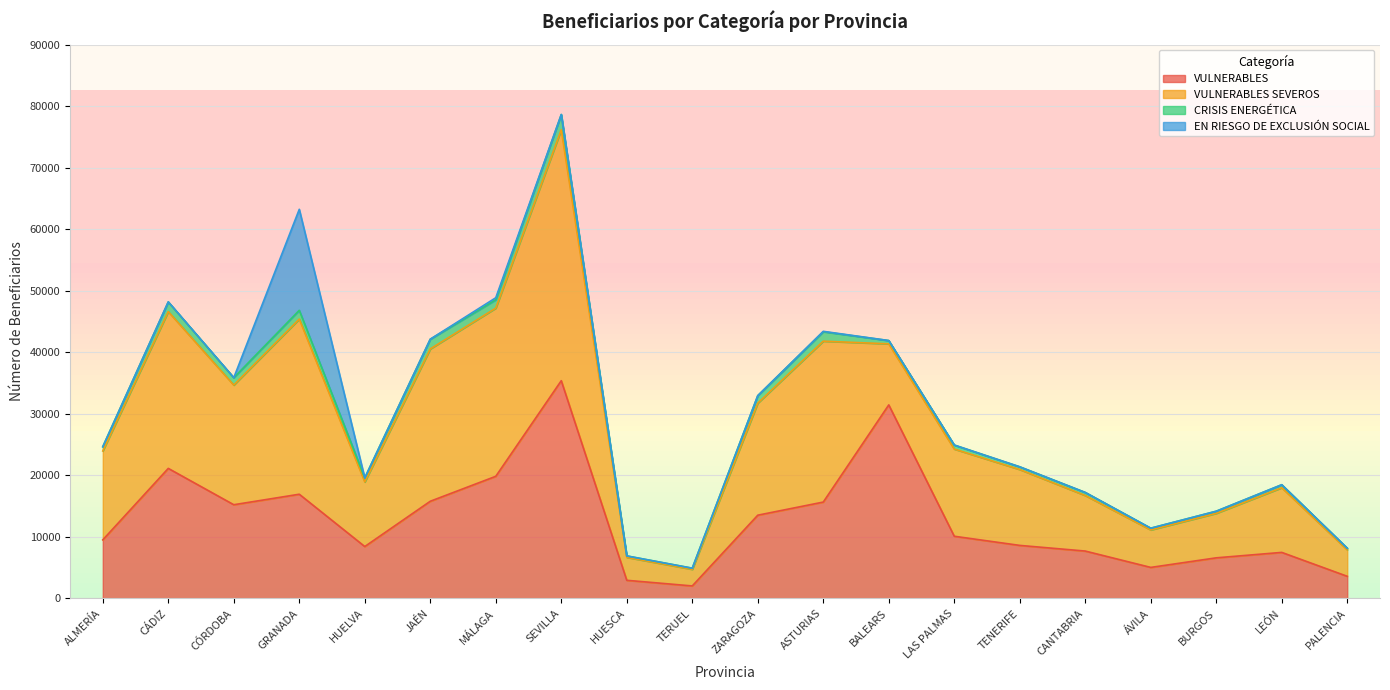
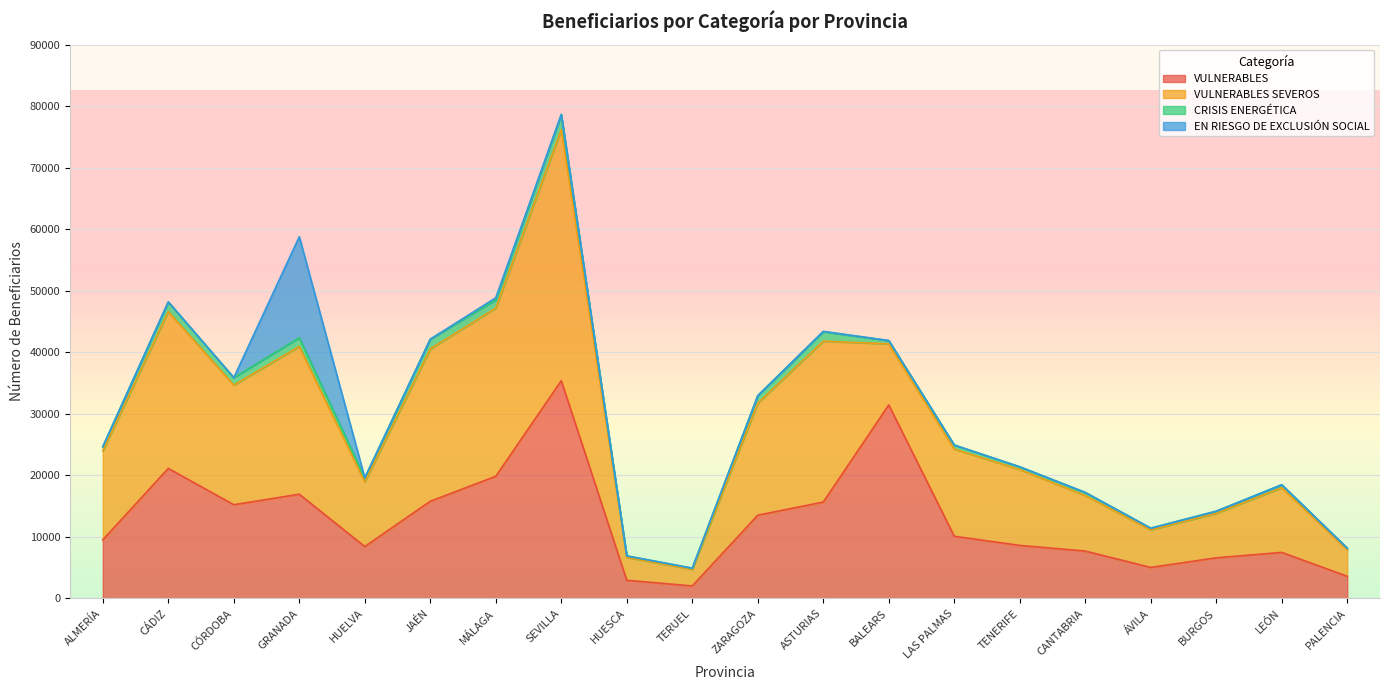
VULNERABLES SEVEROS, GRANADA: 28000 -> 24000
